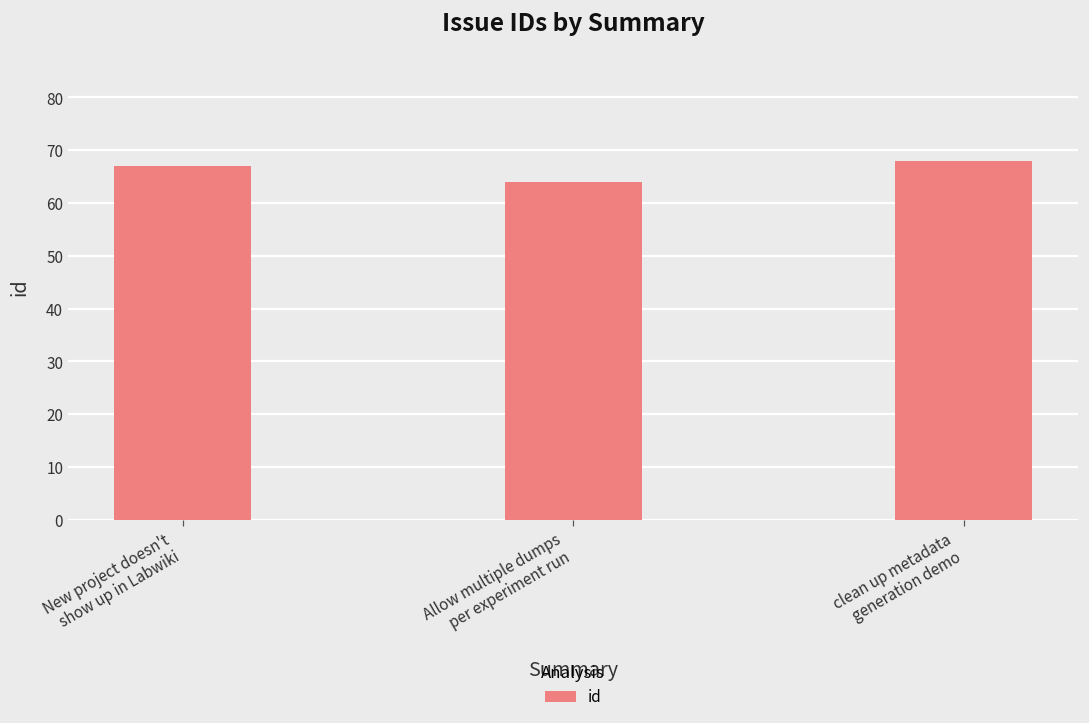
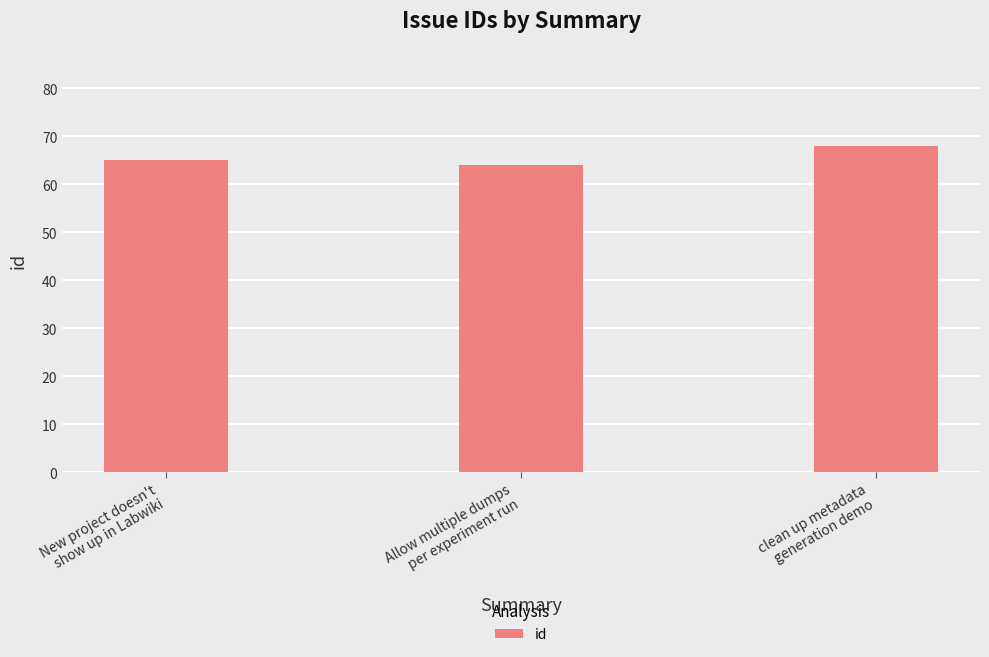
New project doesn't show up in Labwiki: 67 -> 65
